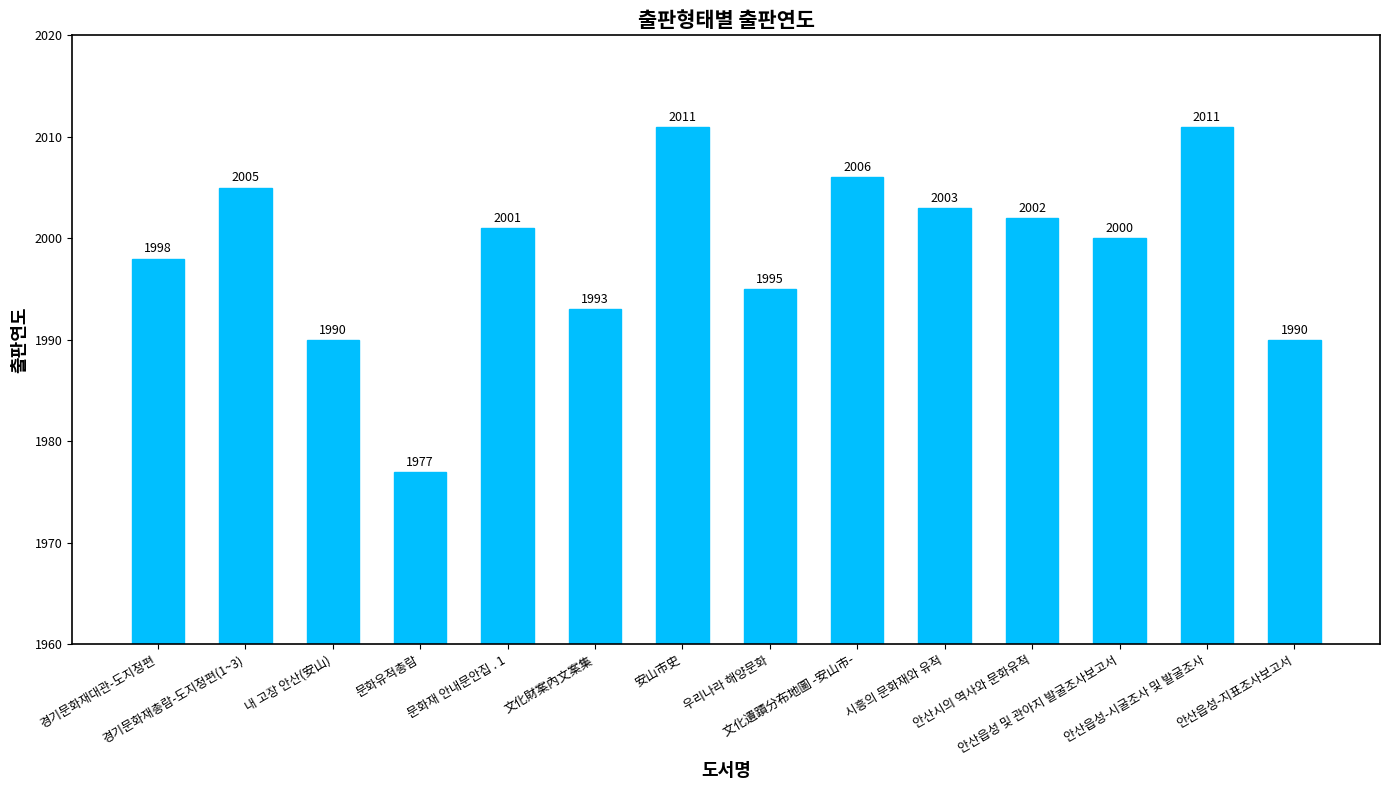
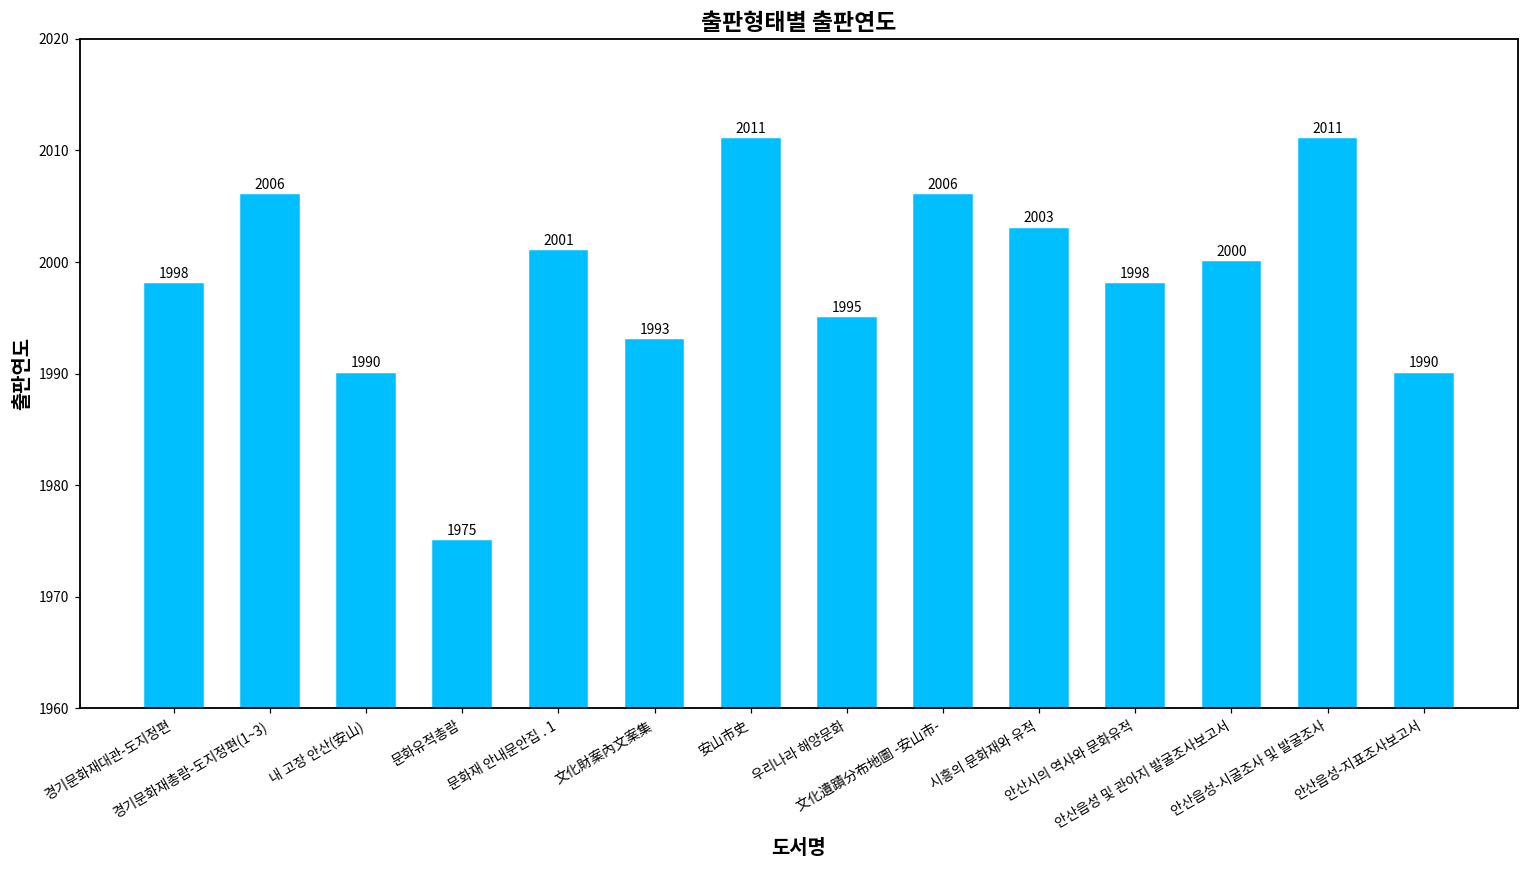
경기문화재총람-도지정편(1~3): 2005 -> 2006
문화유적총람: 1977 -> 1975
안산시의 역사와 문화유적: 2002 -> 1998
